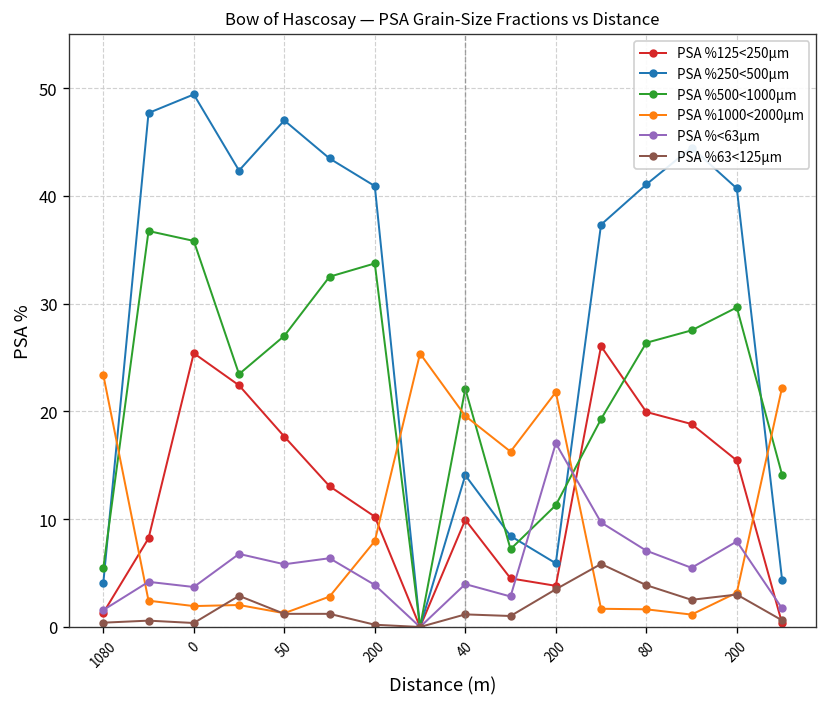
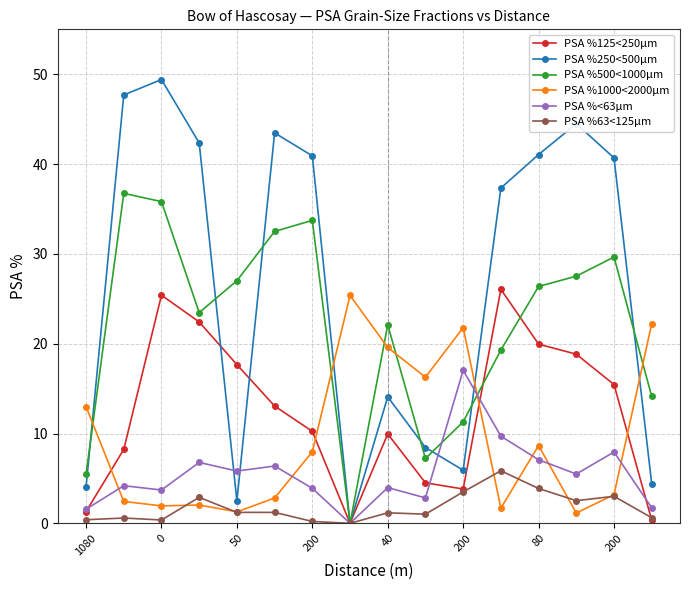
PSA %1000<2000µm, 1080: 23 -> 13
PSA %250<500µm, 50: 47 -> 3
PSA %1000<2000µm, 80: 2 -> 9
